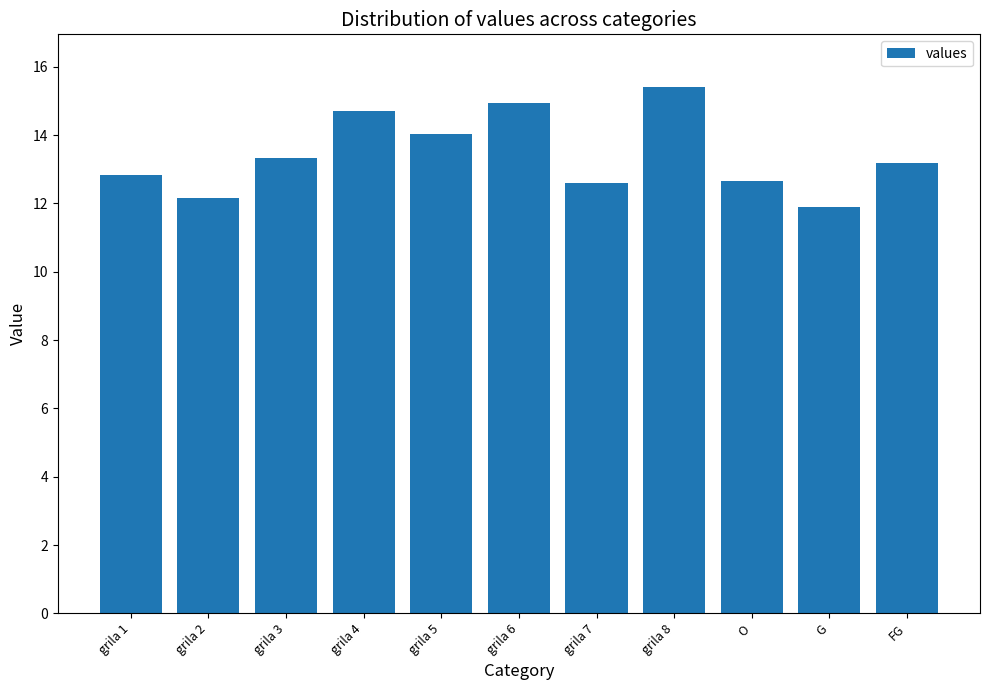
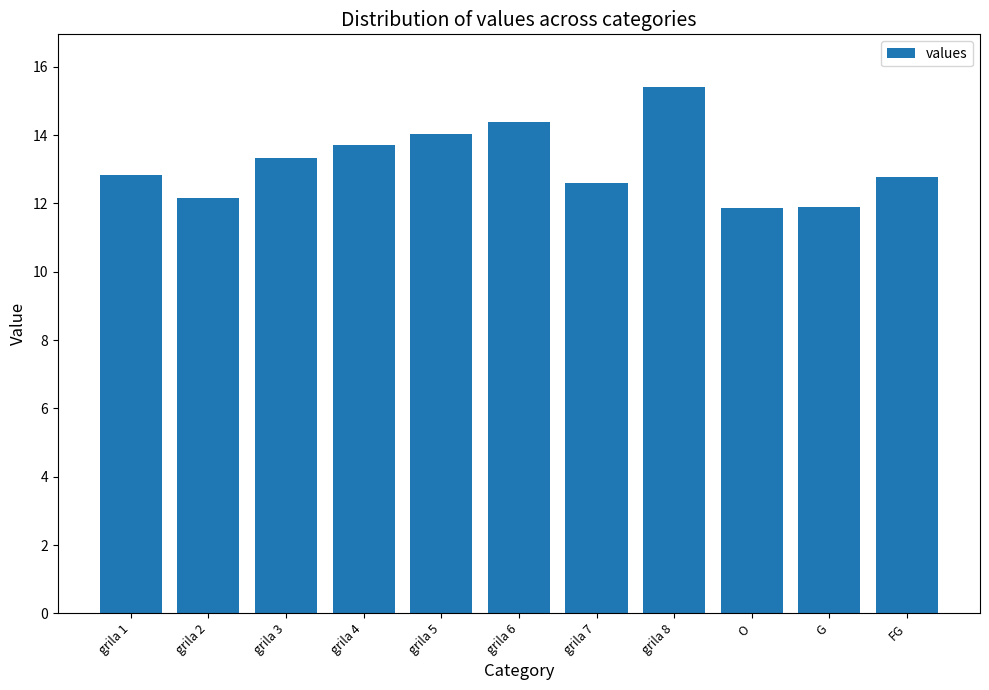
grila 4: 14.7 -> 13.7
grila 6: 15.0 -> 14.4
O: 12.7 -> 11.9
FG: 13.2 -> 12.8
